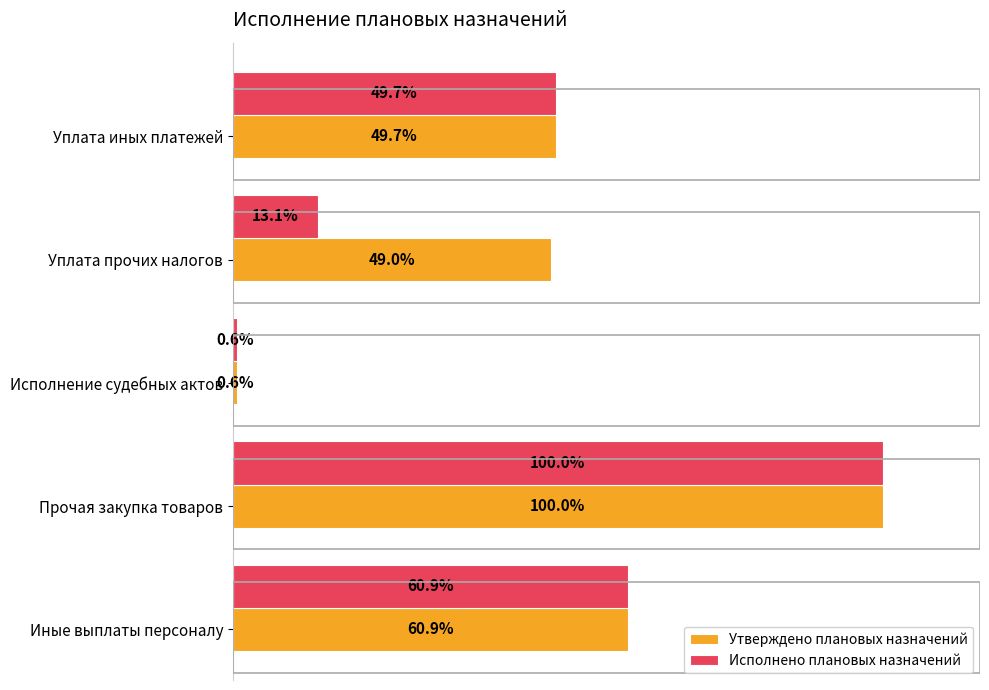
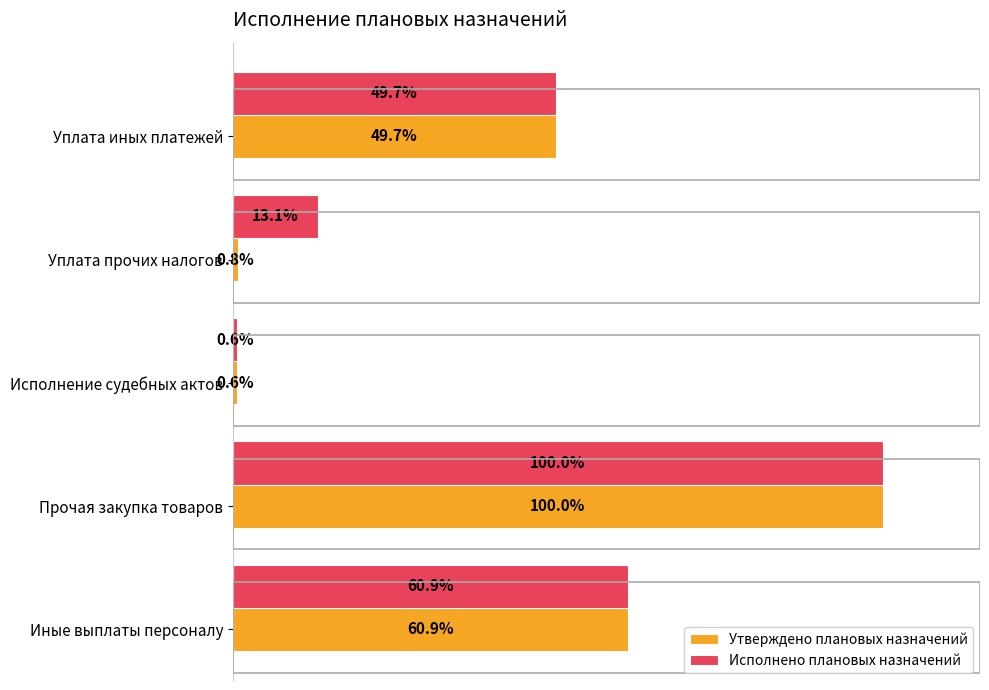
Утверждено плановых назначений, Уплата прочих налогов: 49.0% -> 0.8%
